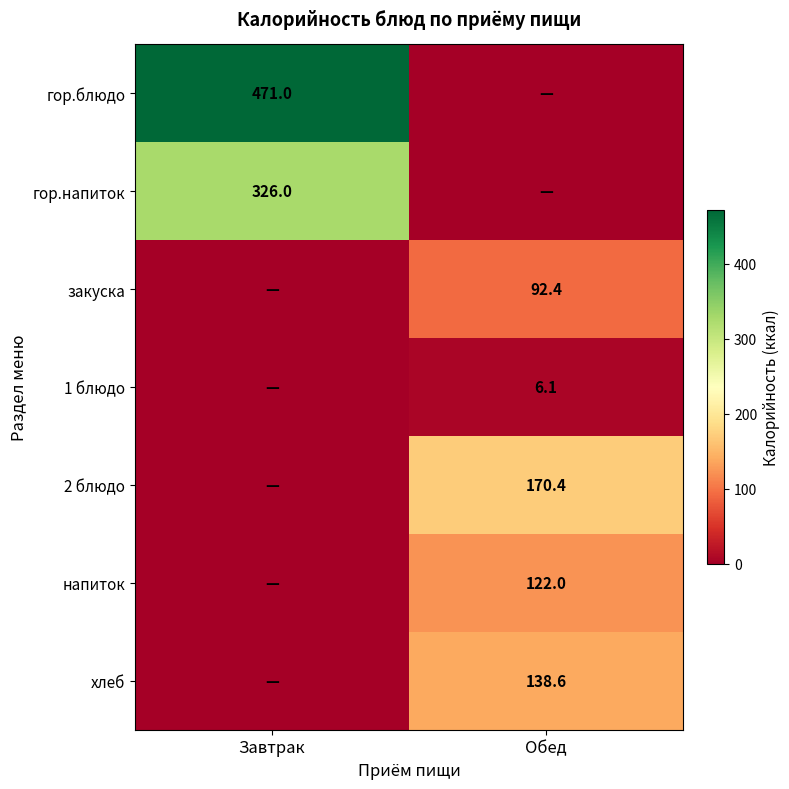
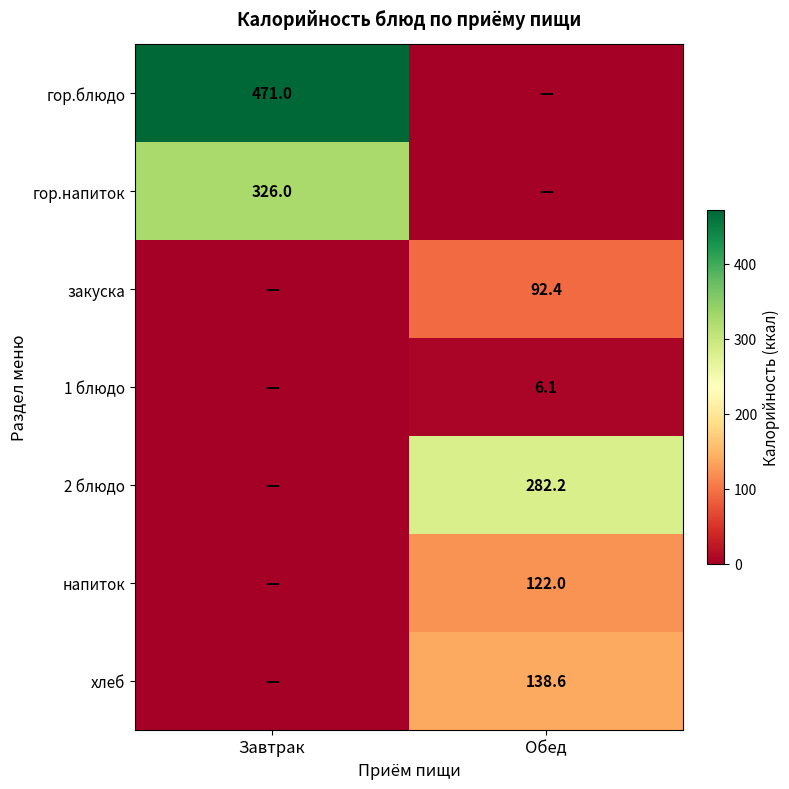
2 блюдо, Обед: 170.4 -> 282.2
